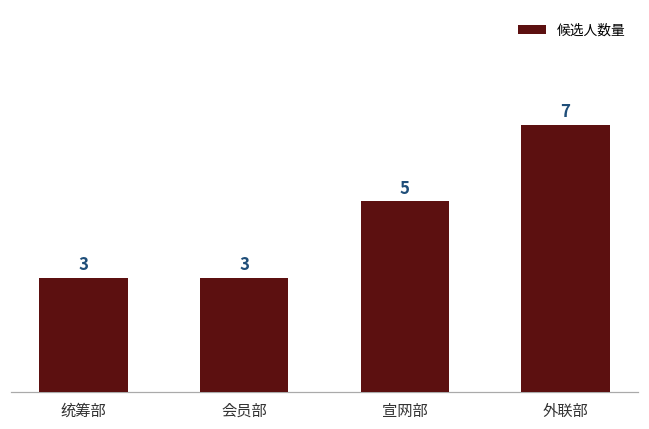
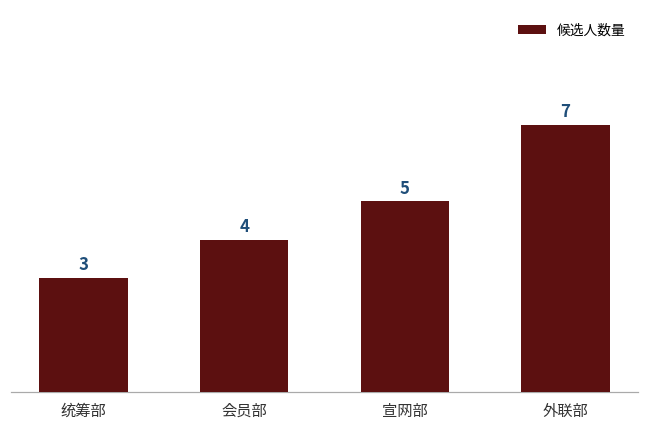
会员部: 3 -> 4
